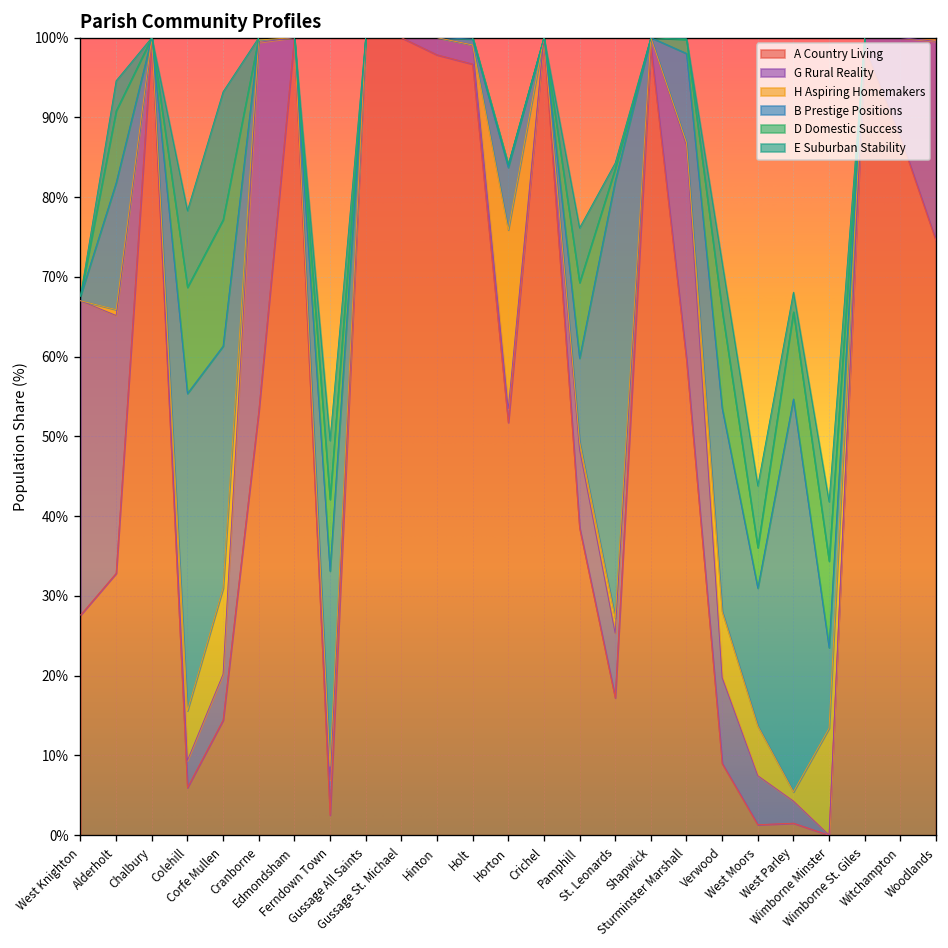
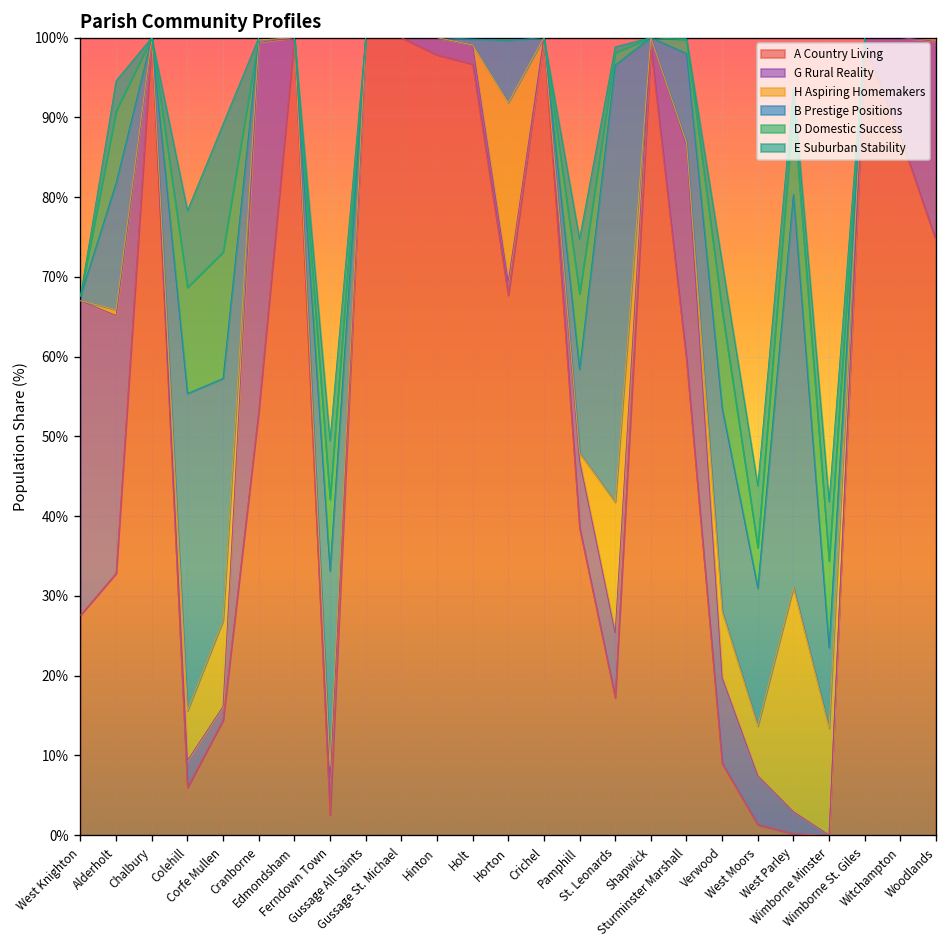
G Rural Reality, Corfe Mullen: 6% -> 2%
A Country Living, Horton: 52% -> 68%
G Rural Reality, Pamphill: 10% -> 8%
H Aspiring Homemakers, St. Leonards: 2% -> 16%
A Country Living, West Parley: 2% -> 0%
H Aspiring Homemakers, West Parley: 1% -> 28%
